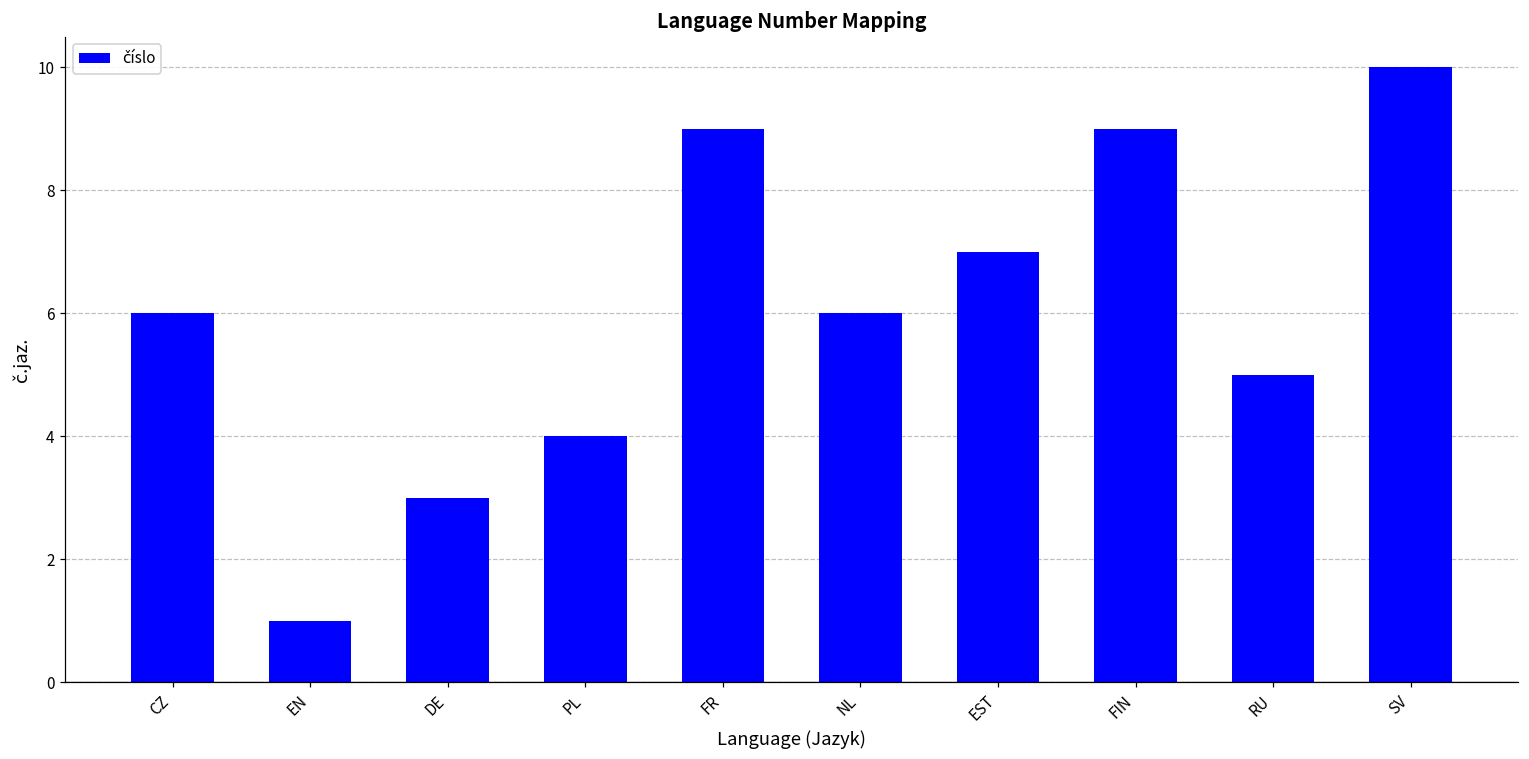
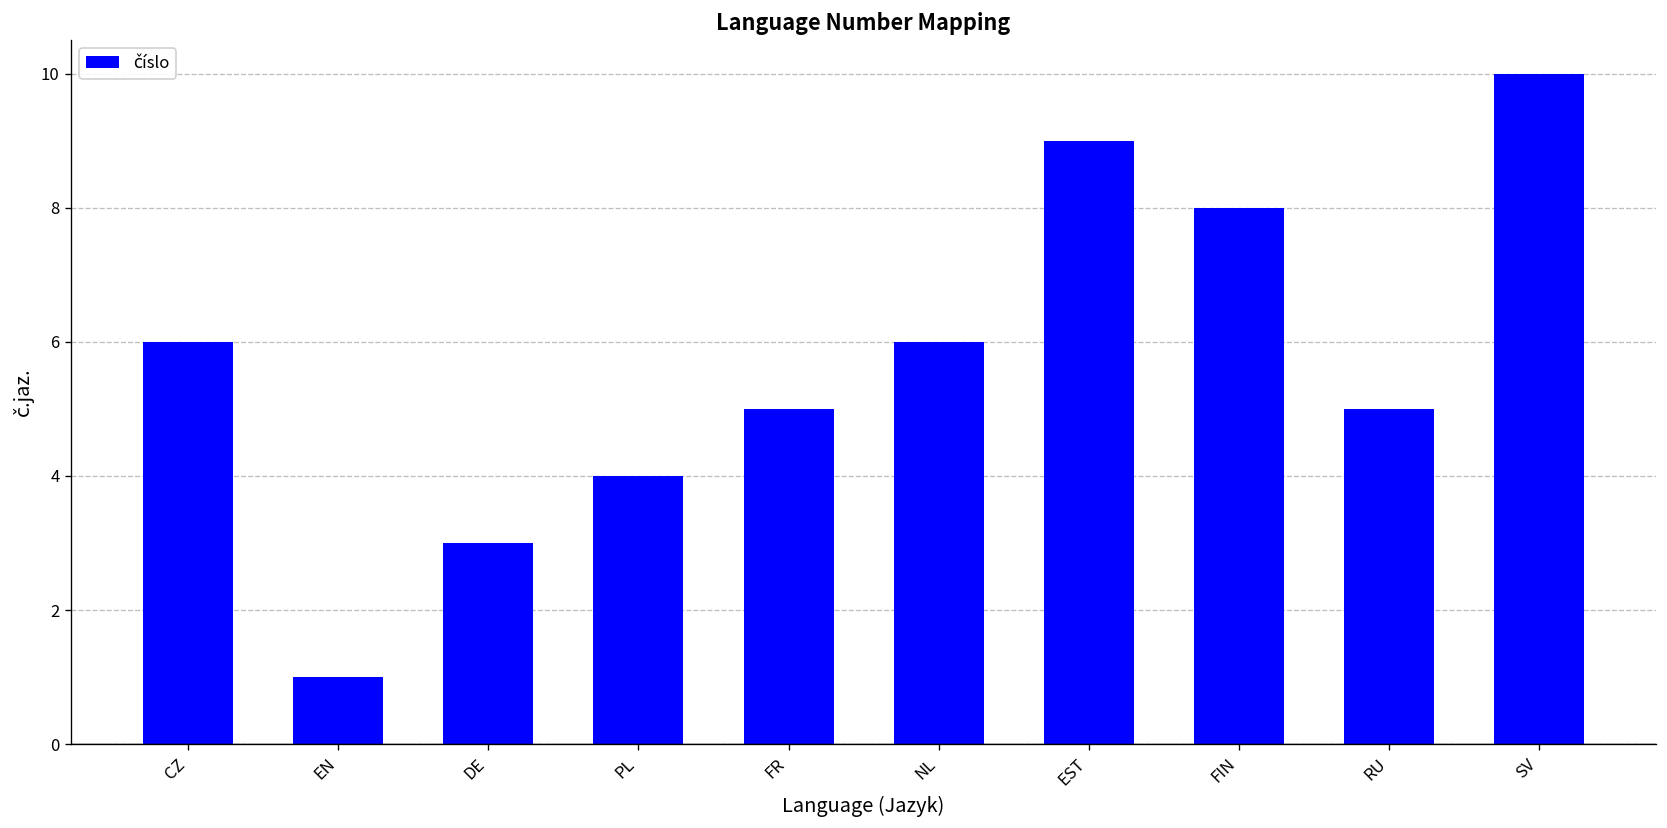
FR: 9 -> 5
EST: 7 -> 9
FIN: 9 -> 8
